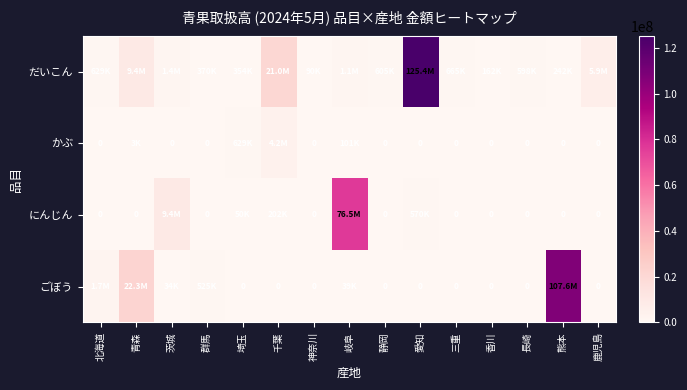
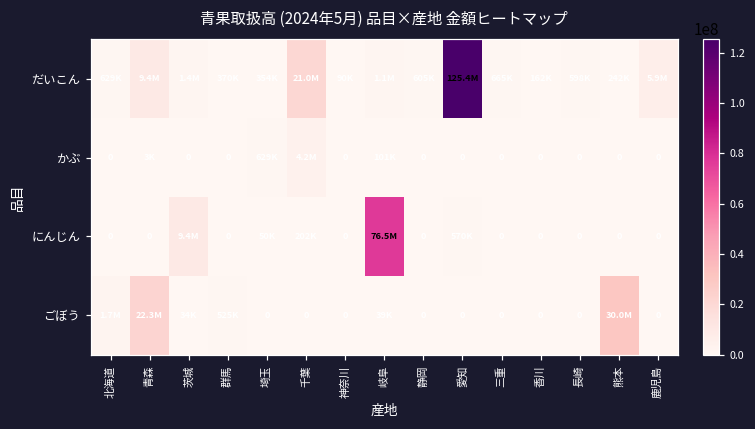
ごぼう, 熊本: 107.6M -> 30.0M
